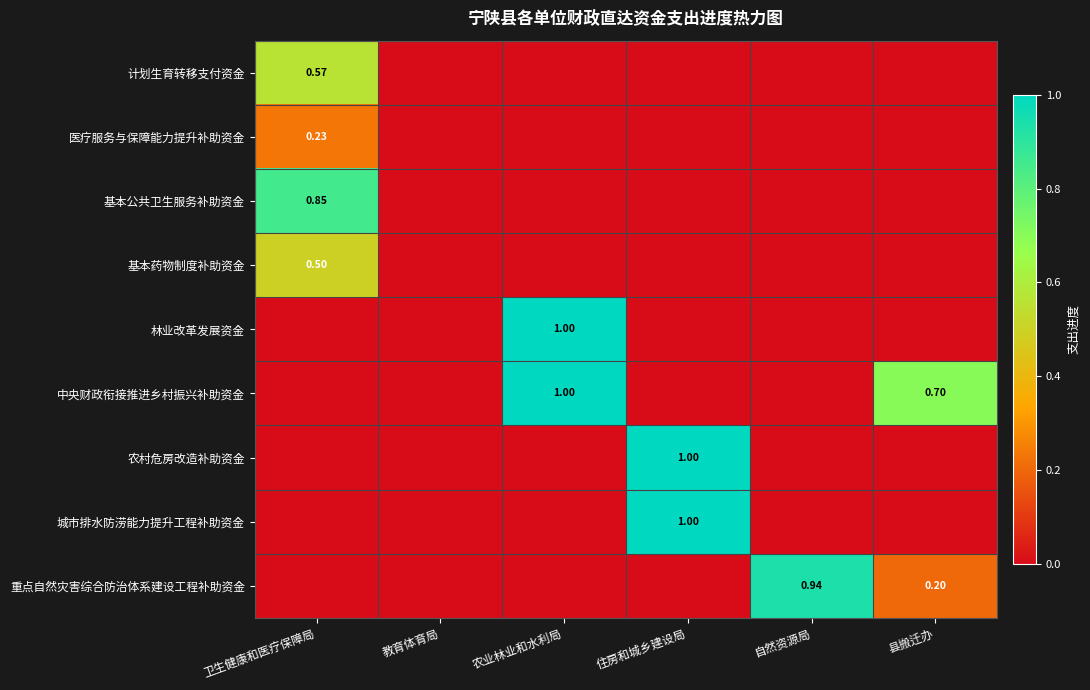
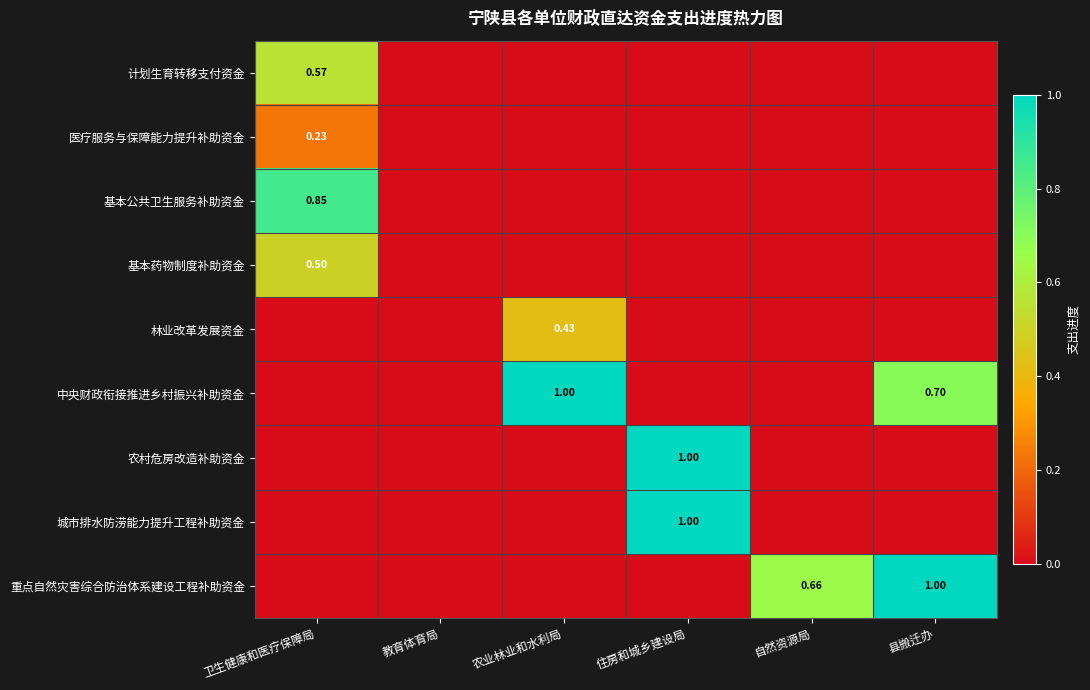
林业改革发展资金, 农业林业和水利局: 1.00 -> 0.43
重点自然灾害综合防治体系建设工程补助资金, 自然资源局: 0.94 -> 0.66
重点自然灾害综合防治体系建设工程补助资金, 县搬迁办: 0.20 -> 1.00
